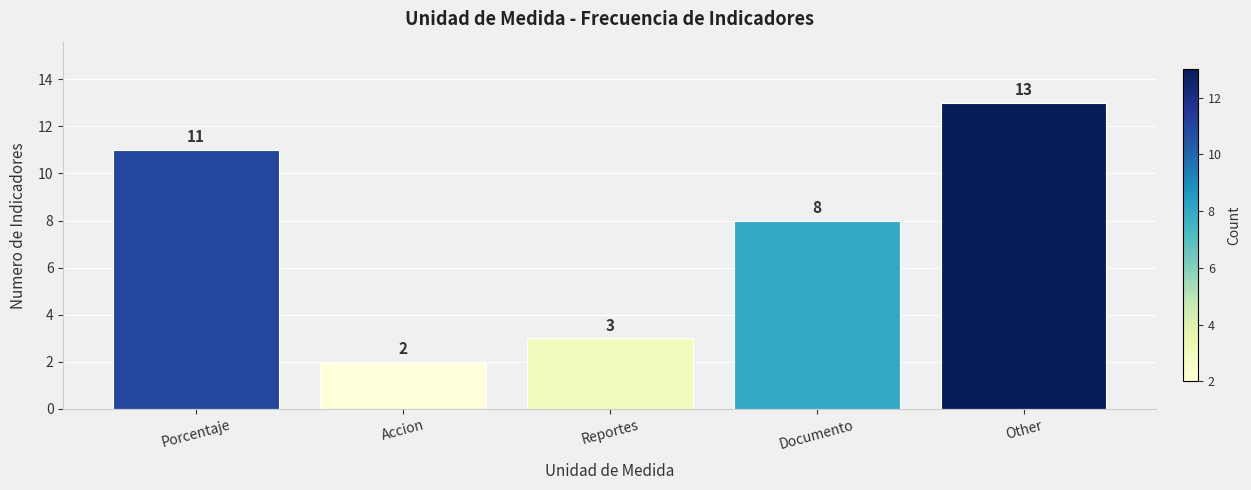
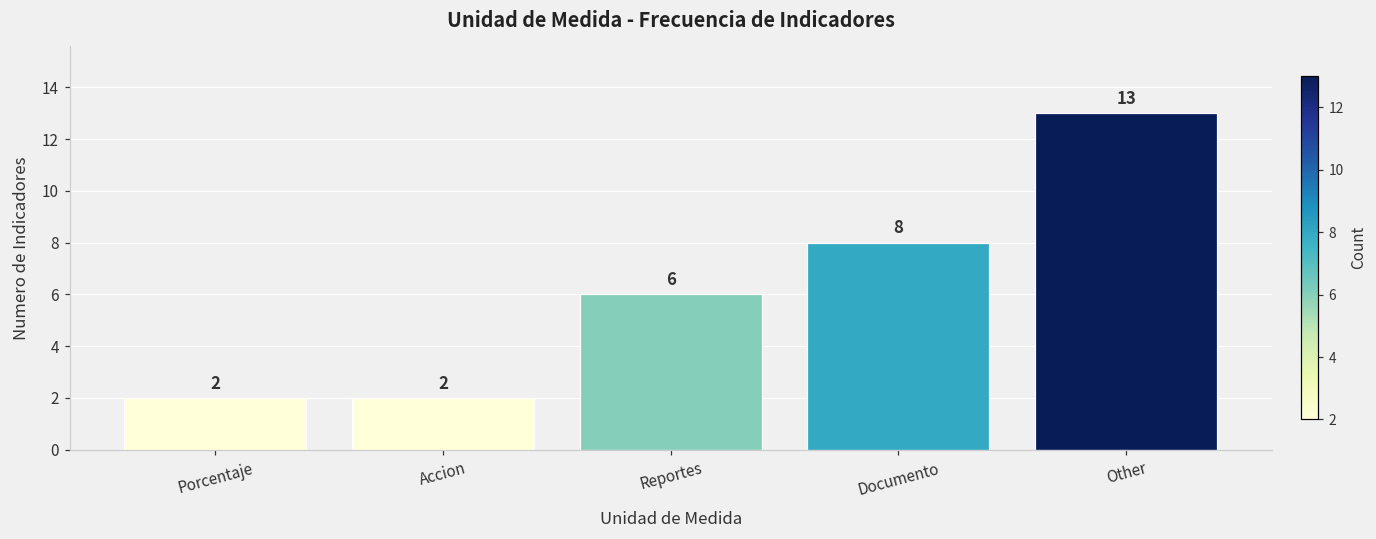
Porcentaje: 11 -> 2
Reportes: 3 -> 6
